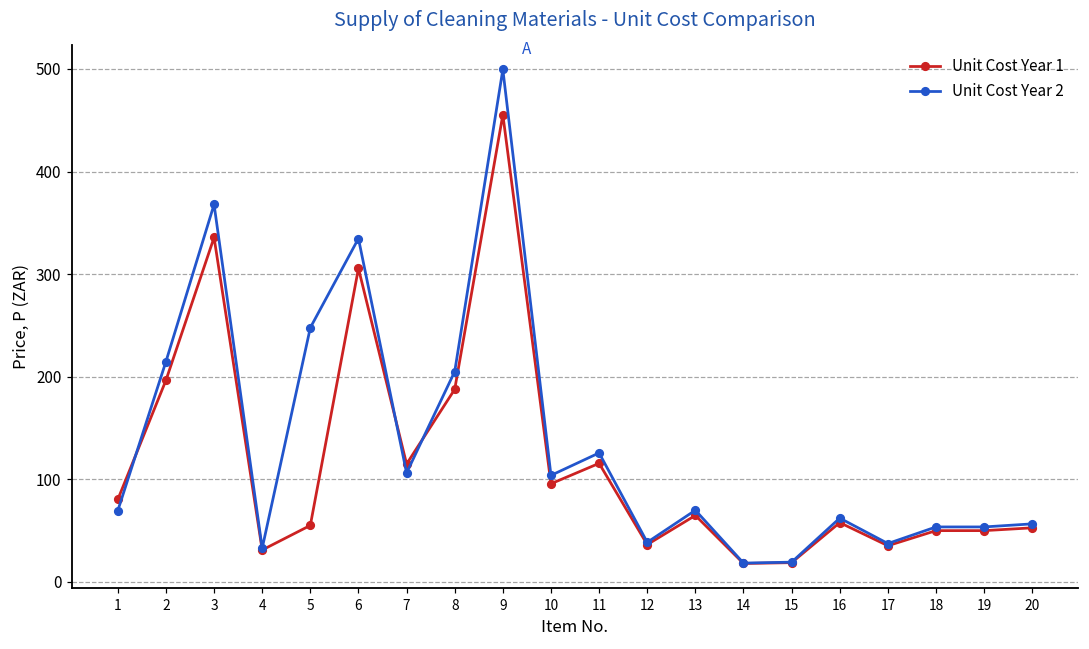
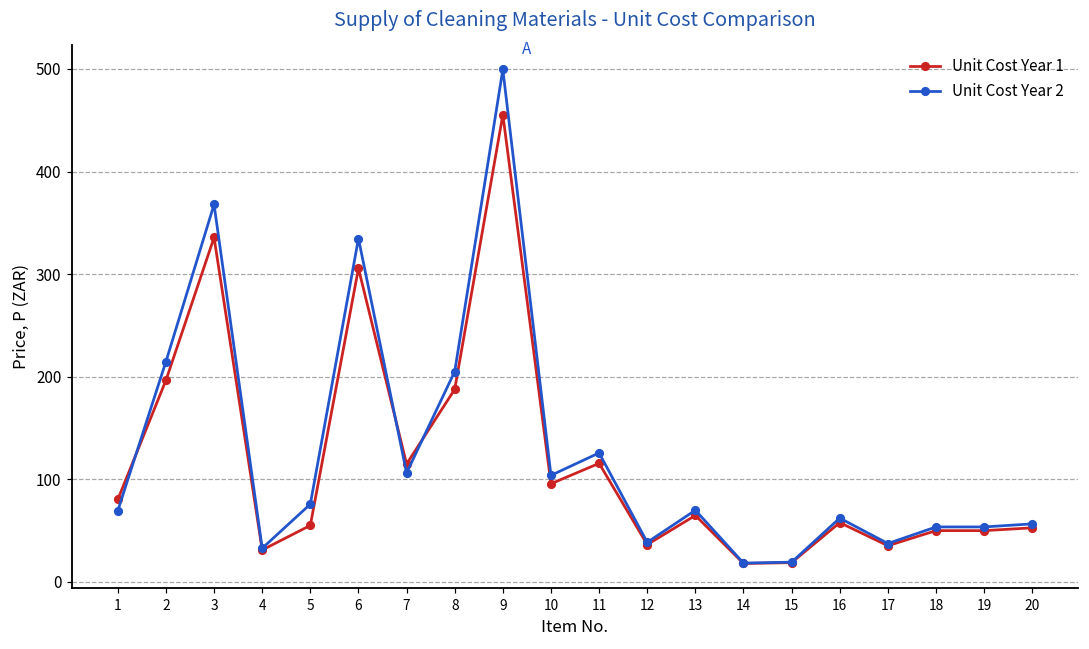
Unit Cost Year 2, 5: 250 -> 80
